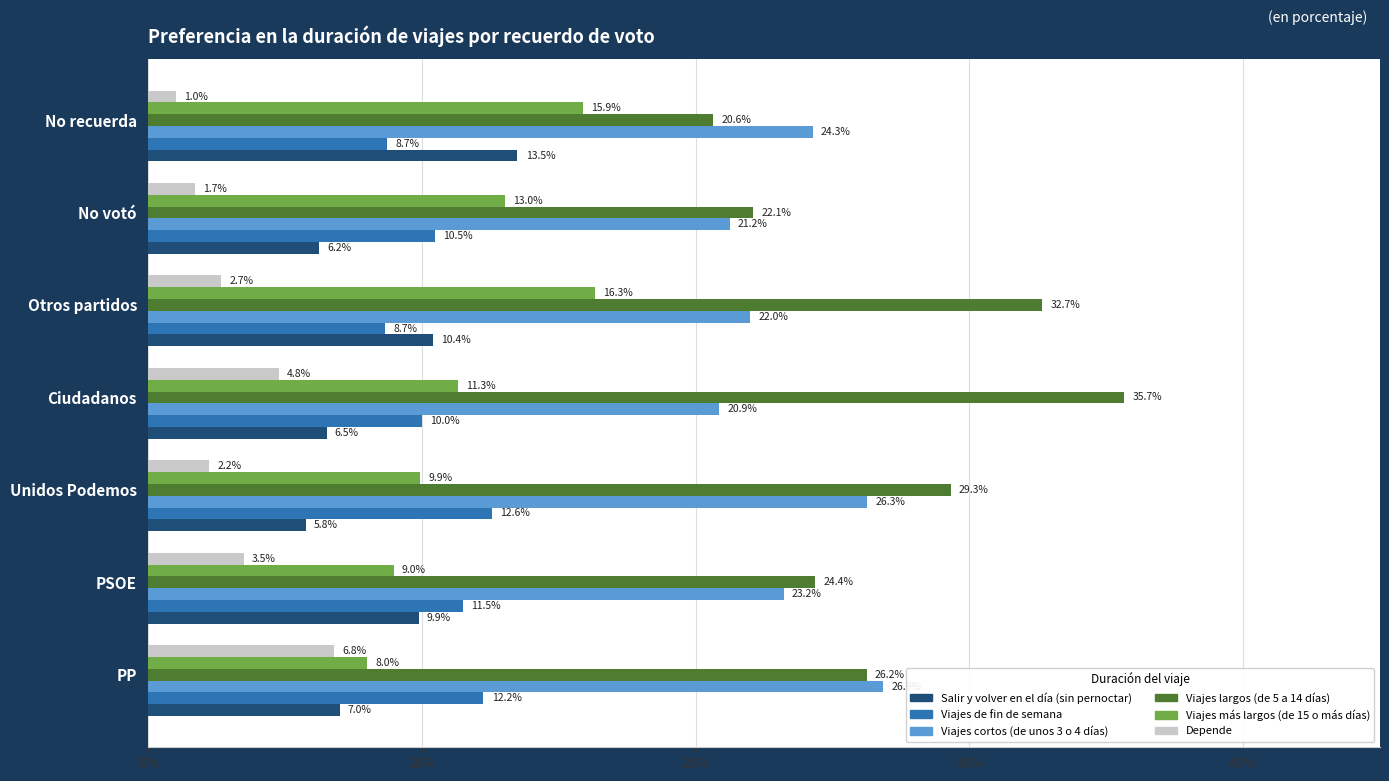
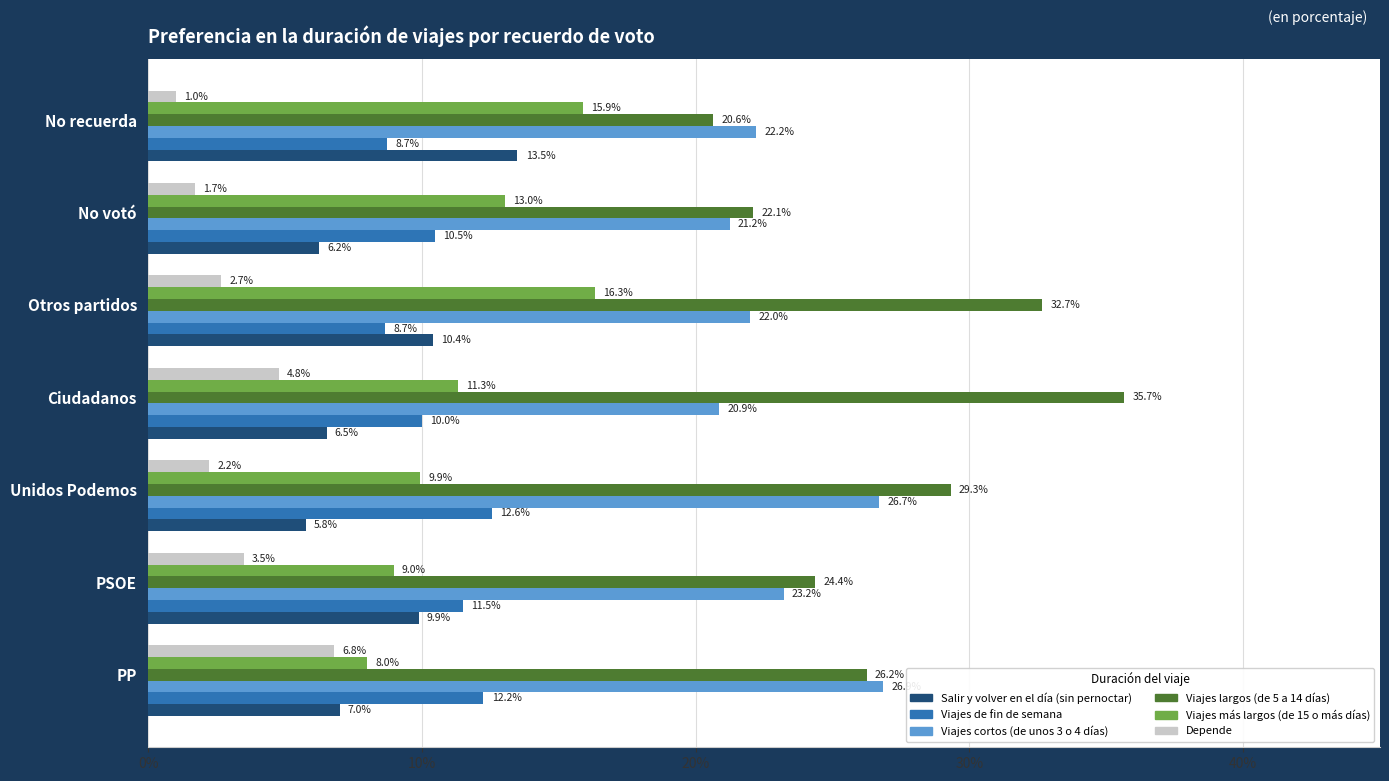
Viajes cortos (de unos 3 o 4 días), No recuerda: 24.3% -> 22.2%
Viajes cortos (de unos 3 o 4 días), Unidos Podemos: 26.3% -> 26.7%
